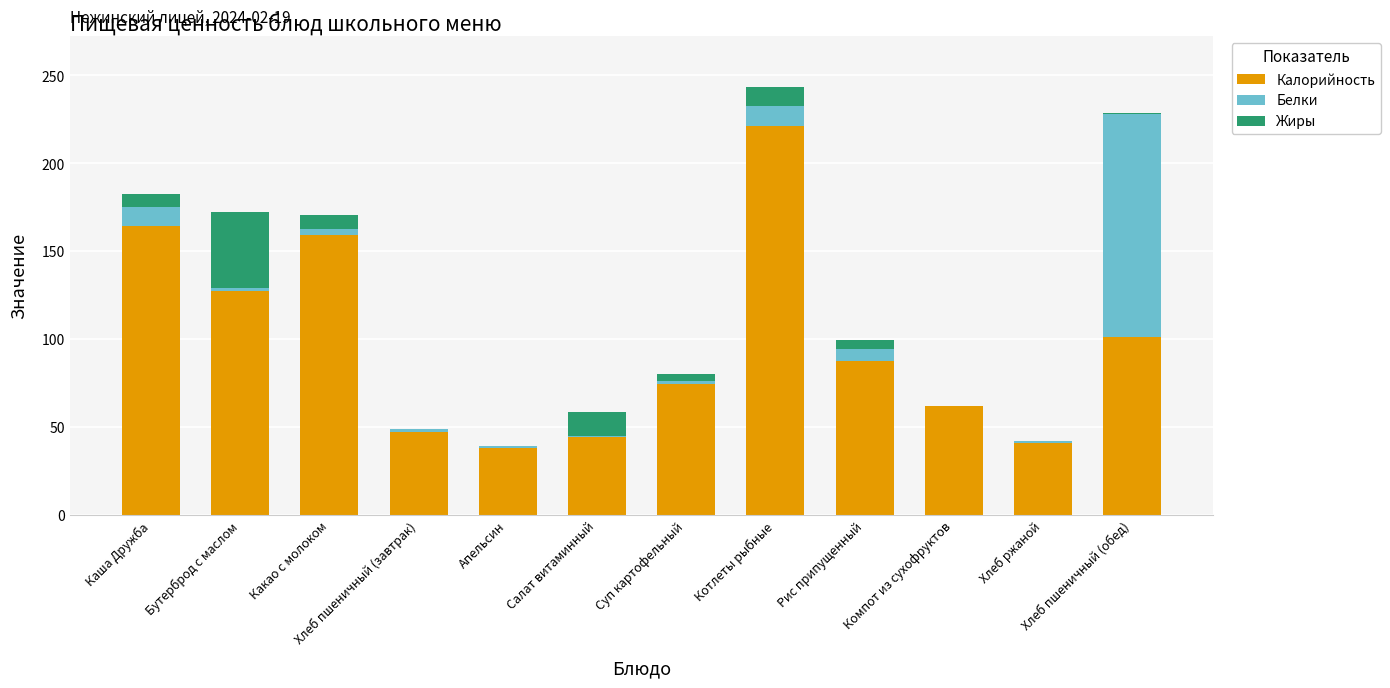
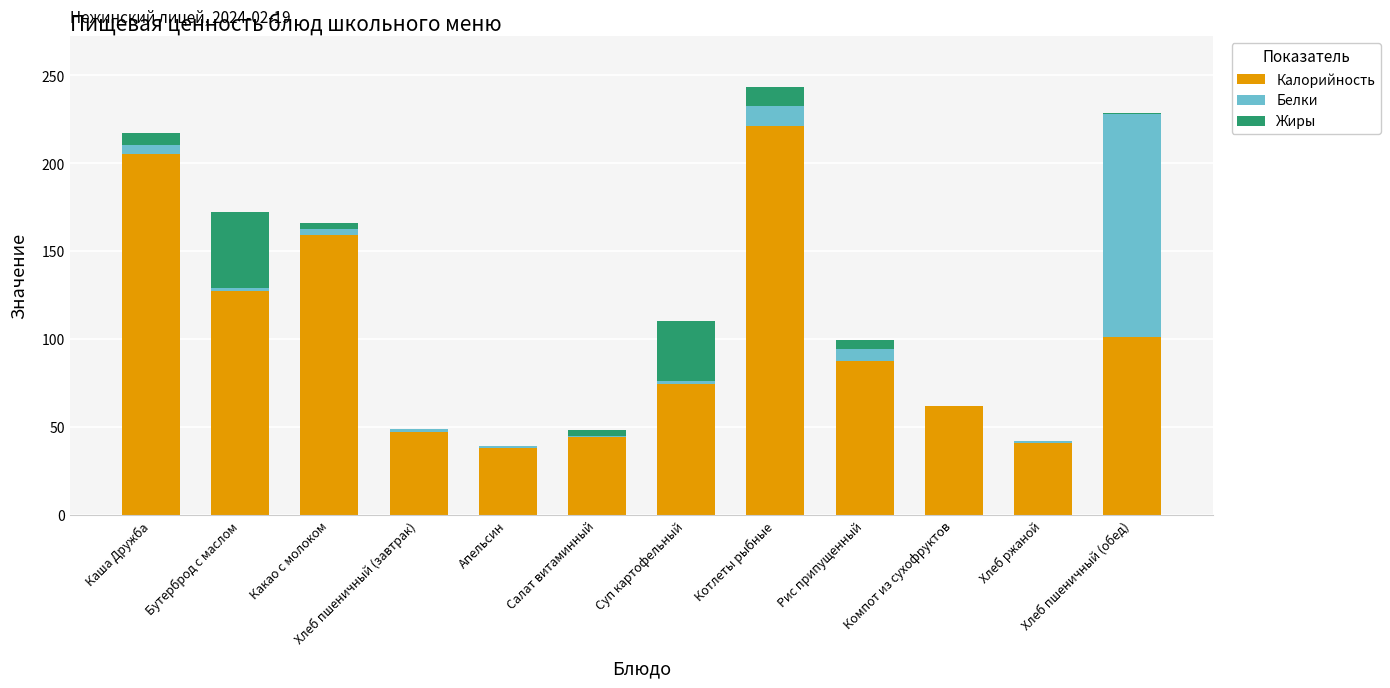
Калорийность, Каша Дружба: 164 -> 205
Белки, Каша Дружба: 11 -> 5
Жиры, Какао с молоком: 8 -> 3
Жиры, Салат витаминный: 14 -> 4
Жиры, Суп картофельный: 4 -> 34
